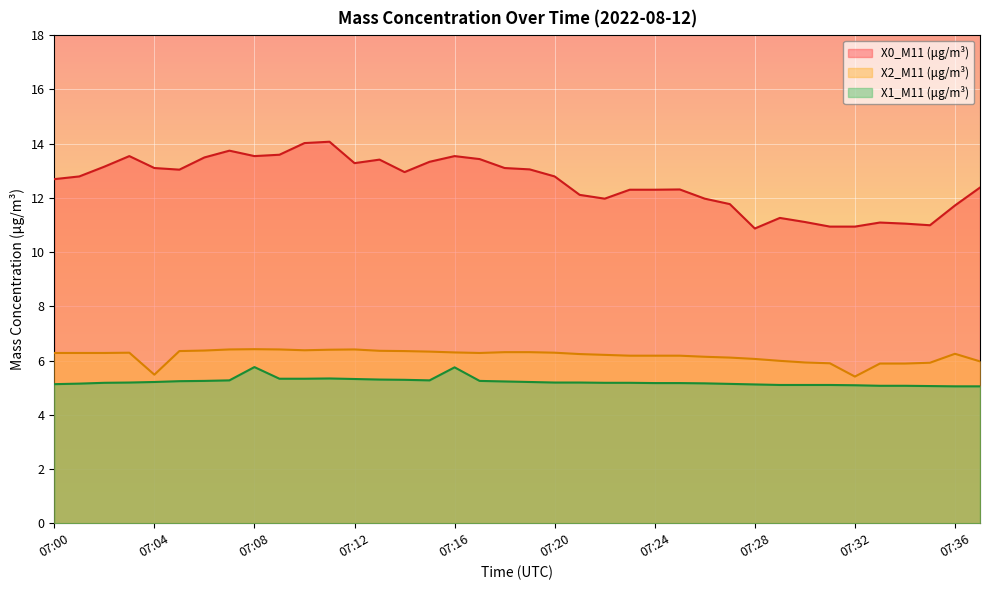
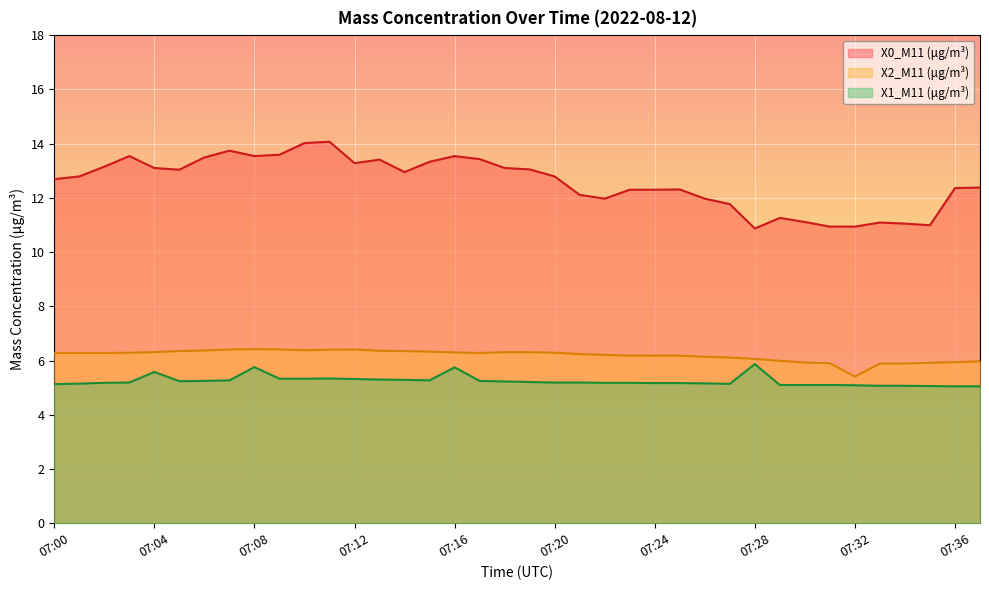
X2_M11 (μg/m³), 07:04: 5.5 -> 6.3
X1_M11 (μg/m³), 07:04: 5.2 -> 5.6
X1_M11 (μg/m³), 07:28: 5.1 -> 5.9
X0_M11 (μg/m³), 07:36: 11.7 -> 12.4
X2_M11 (μg/m³), 07:36: 6.3 -> 5.9
